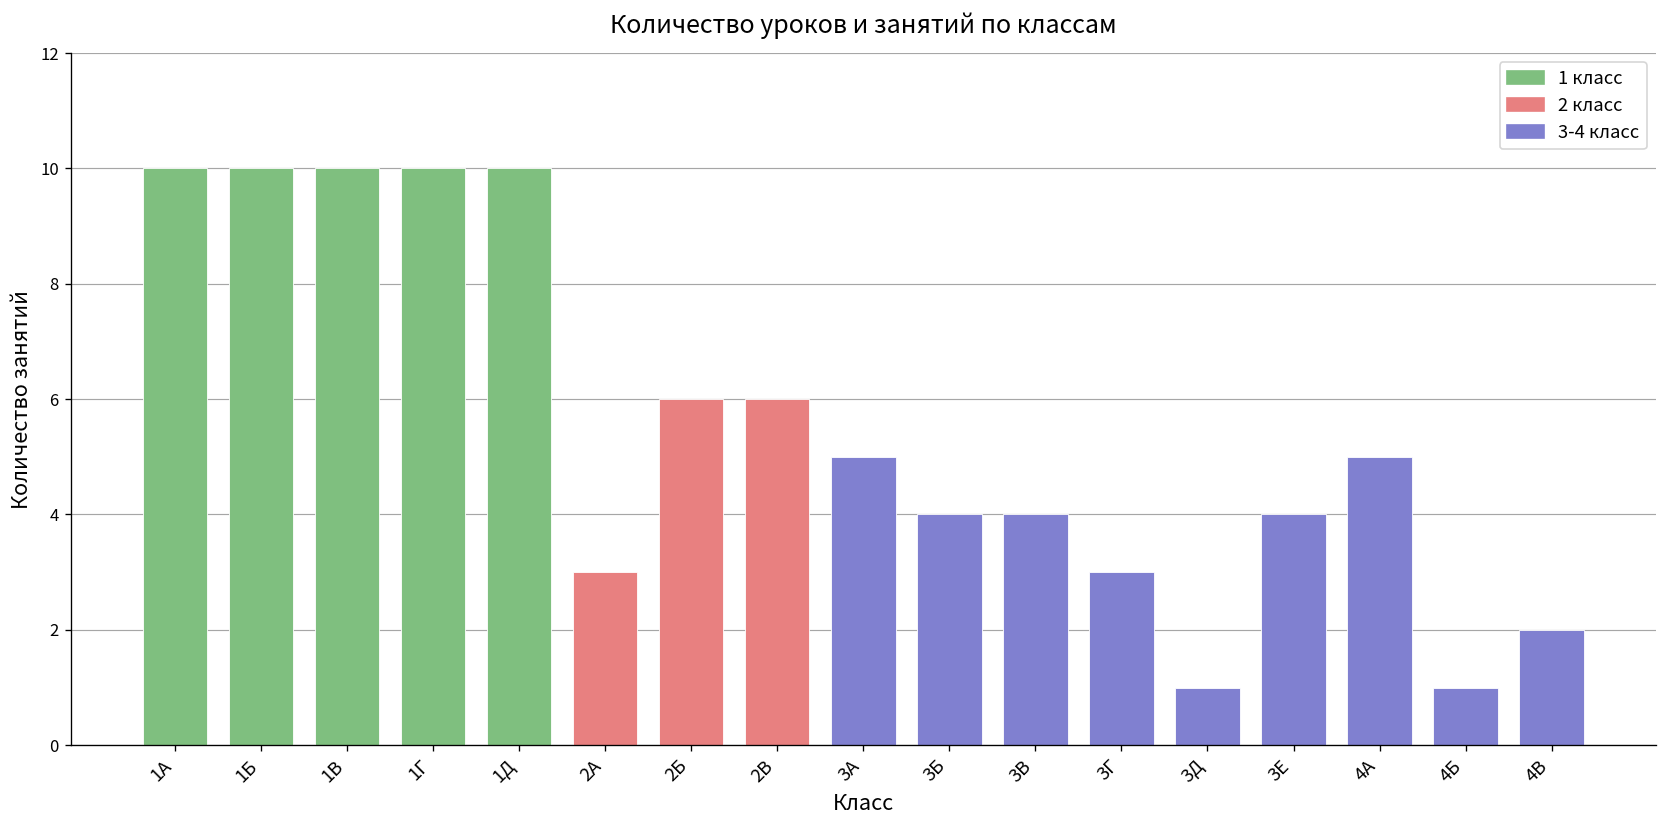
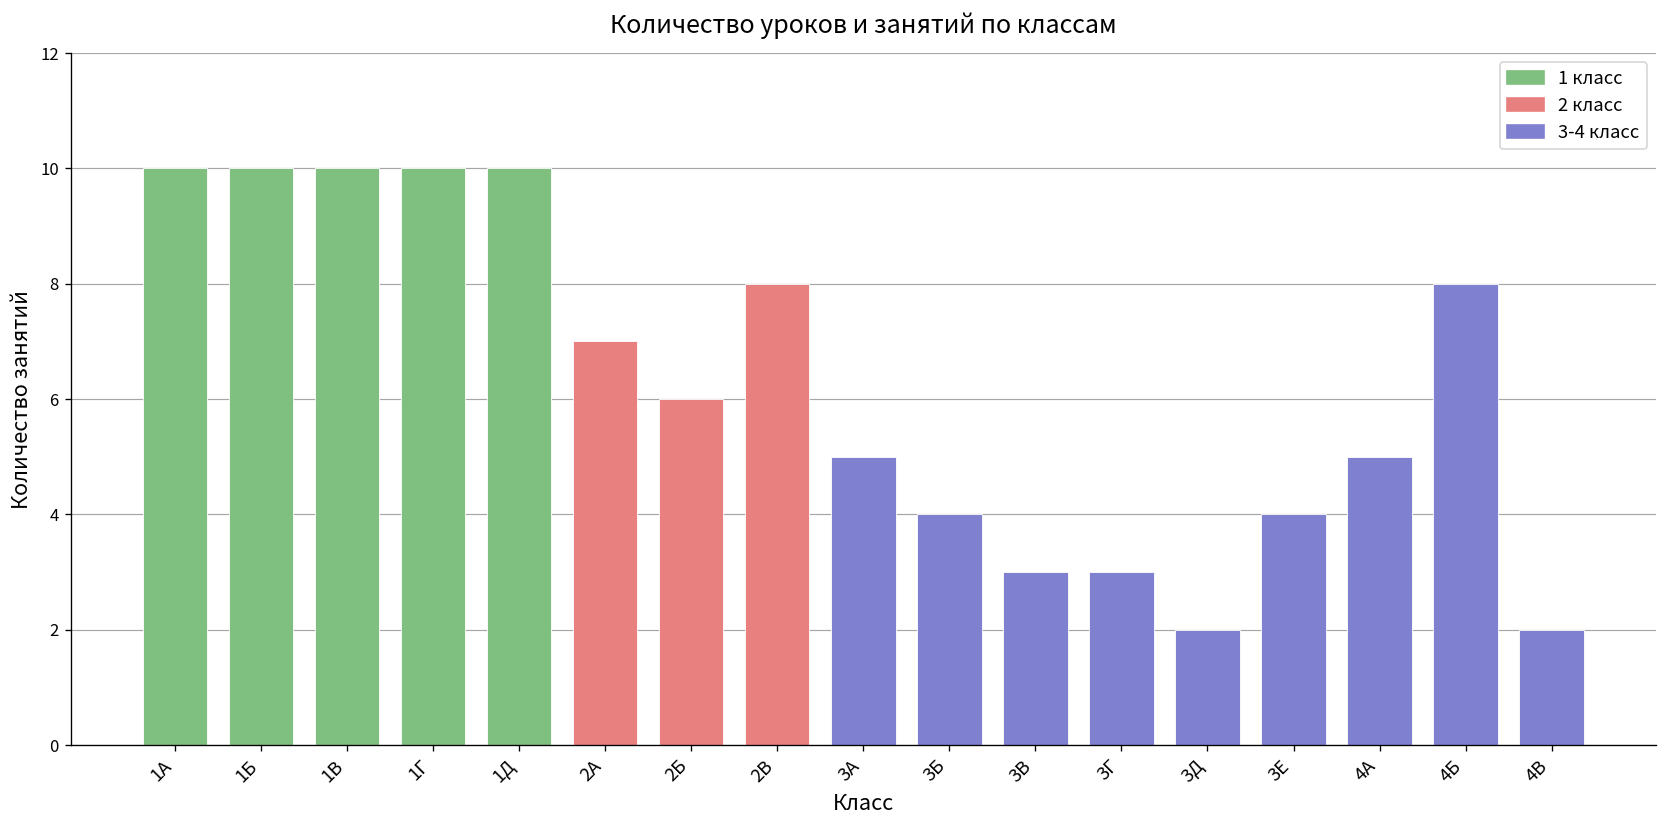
2А: 3 -> 7
2В: 6 -> 8
3В: 4 -> 3
3Д: 1 -> 2
4Б: 1 -> 8
